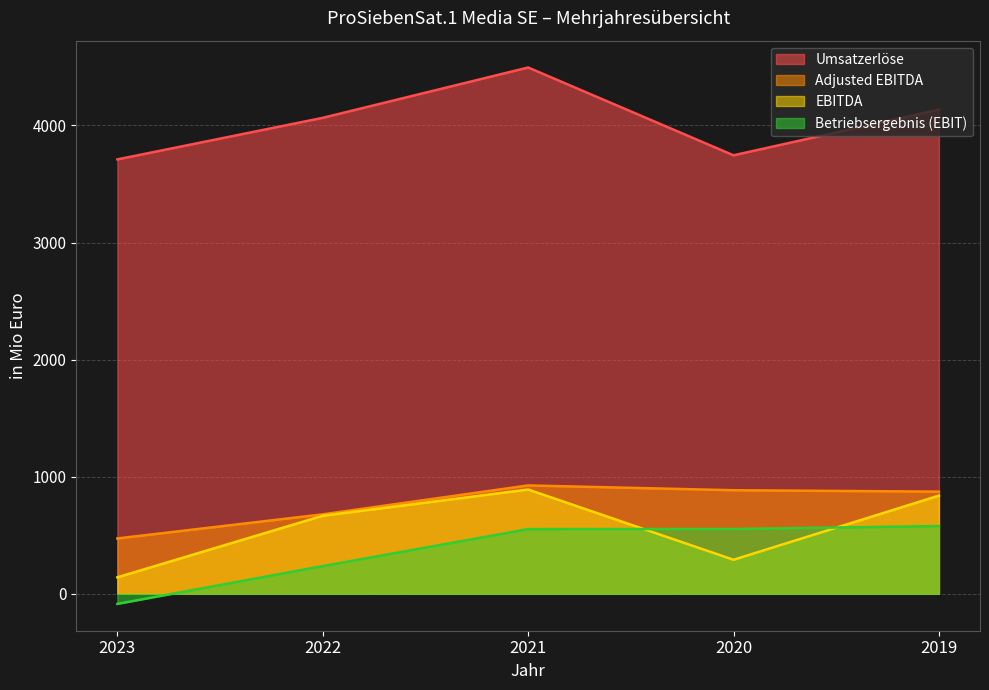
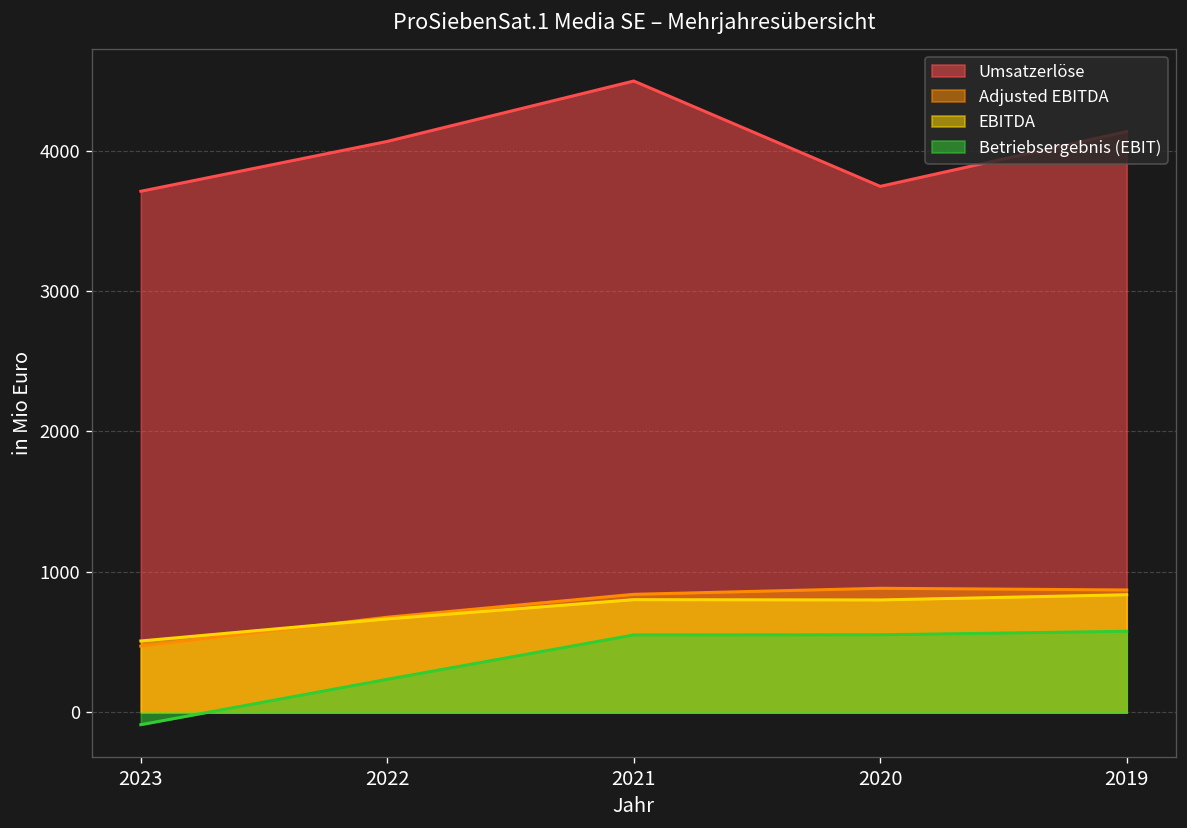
EBITDA, 2023: 140 -> 510
Adjusted EBITDA, 2021: 930 -> 840
EBITDA, 2021: 890 -> 800
EBITDA, 2020: 290 -> 800
